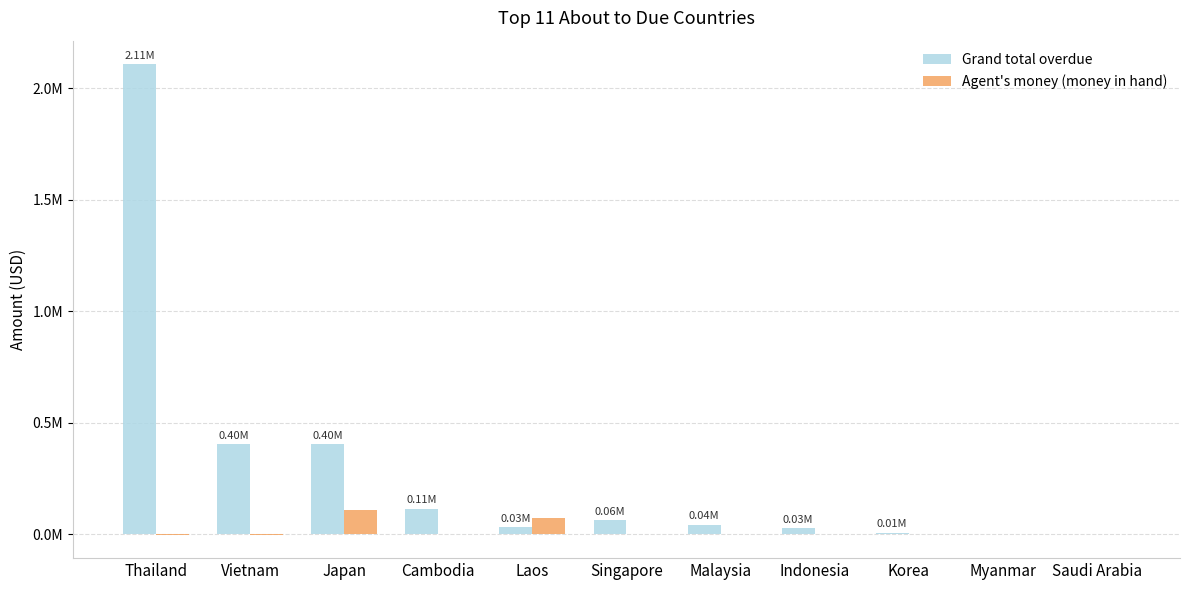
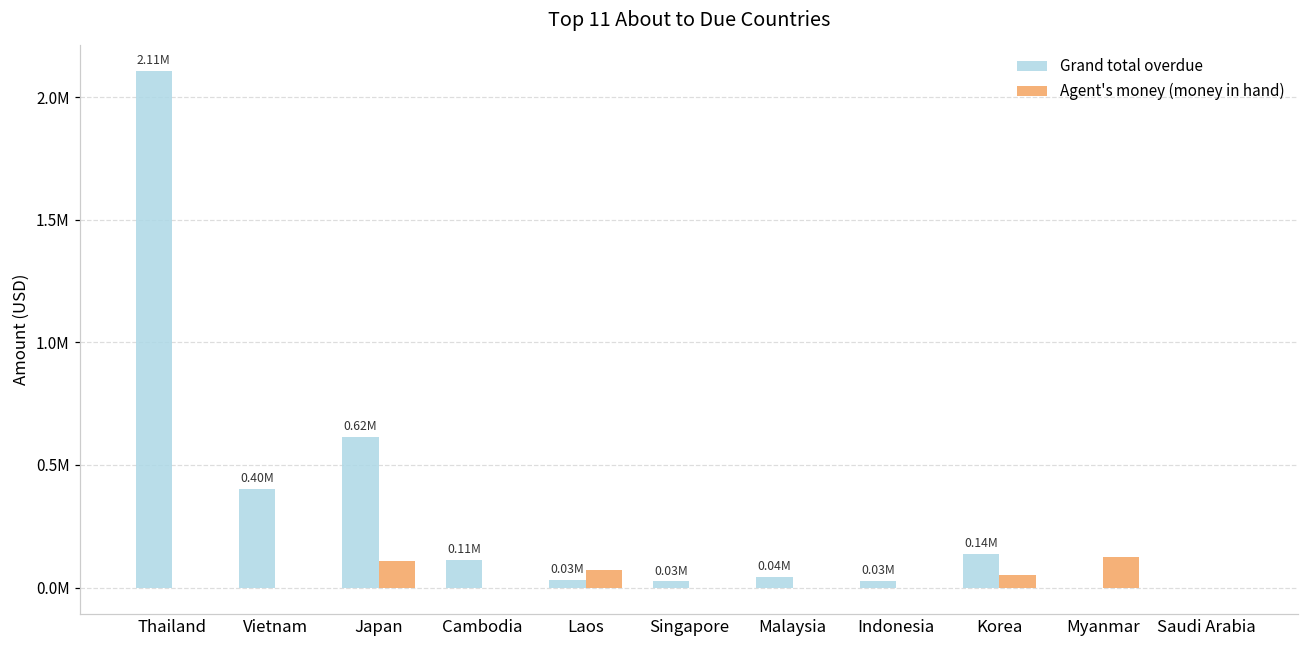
Grand total overdue, Japan: 0.40M -> 0.62M
Grand total overdue, Singapore: 0.06M -> 0.03M
Grand total overdue, Korea: 0.01M -> 0.14M
Agent's money (money in hand), Korea: 0 -> 50000
Agent's money (money in hand), Myanmar: 0 -> 120000
